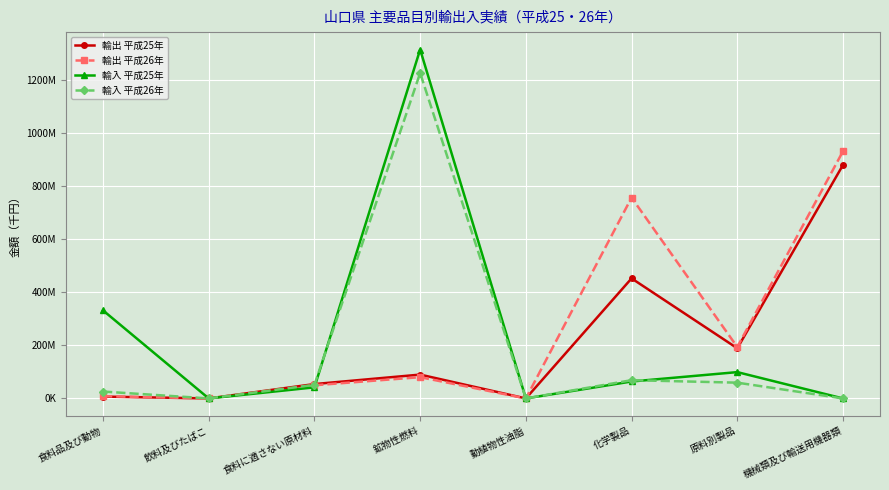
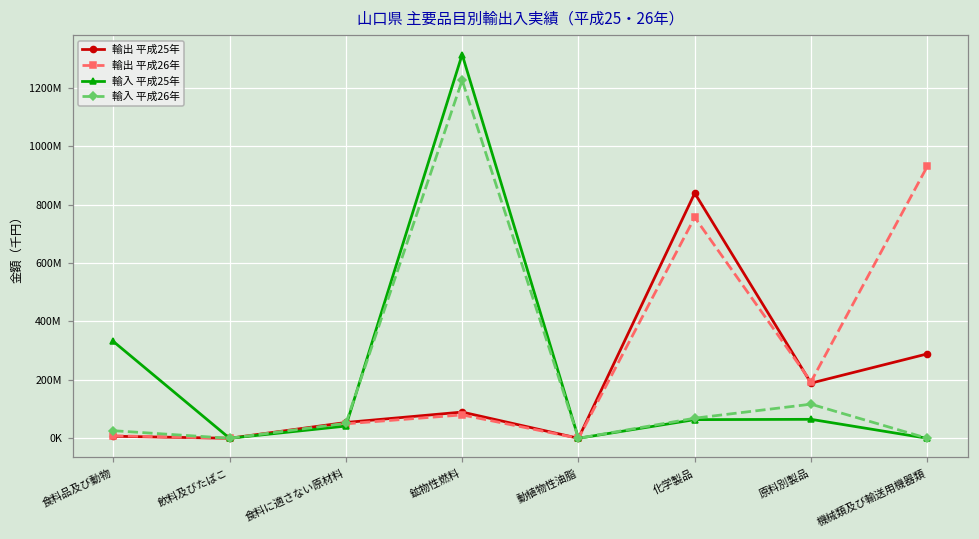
輸出 平成25年, 化学製品: 450000000 -> 840000000
輸入 平成25年, 原料別製品: 100000000 -> 60000000
輸入 平成26年, 原料別製品: 60000000 -> 120000000
輸出 平成25年, 機械類及び輸送用機器類: 880000000 -> 290000000
